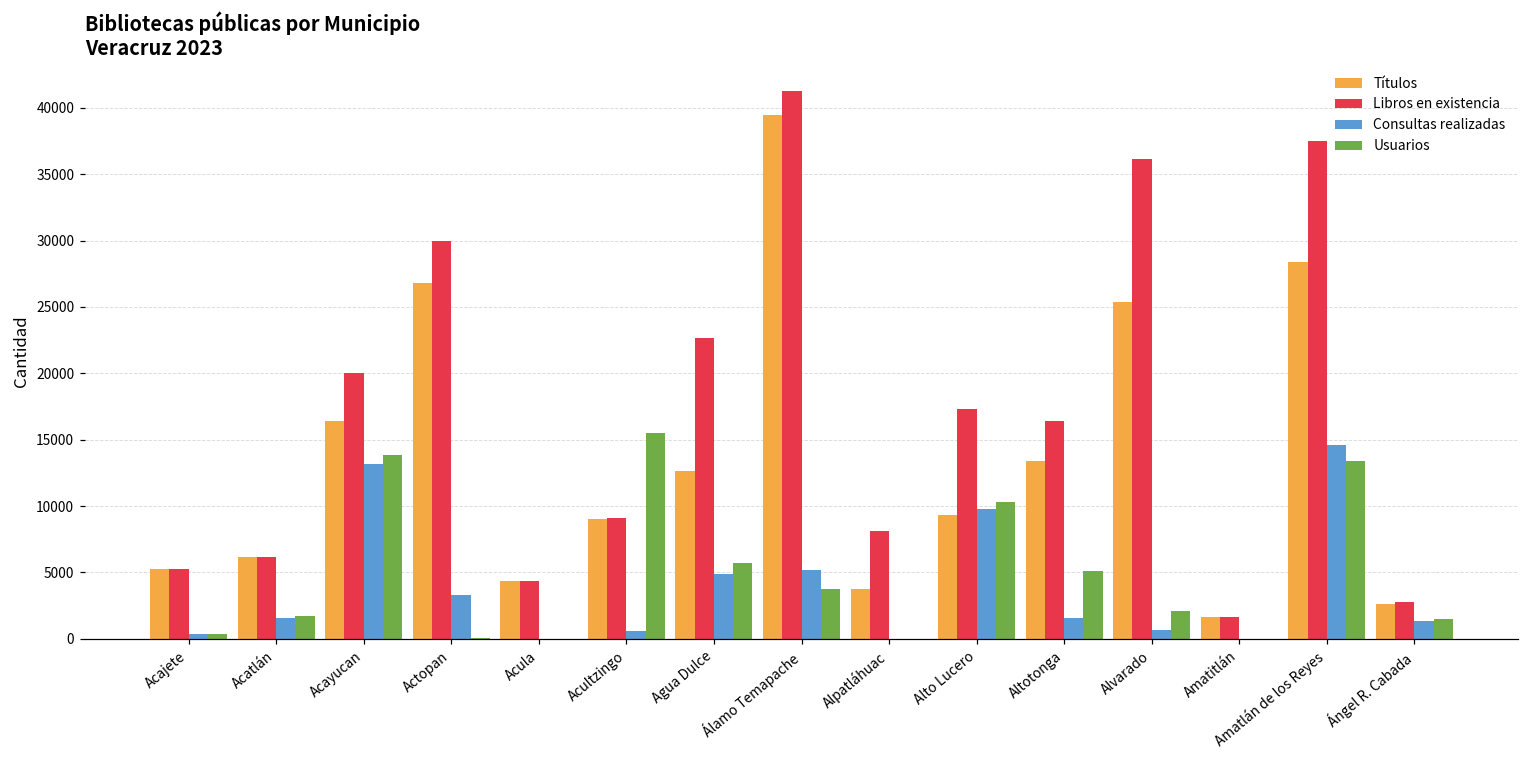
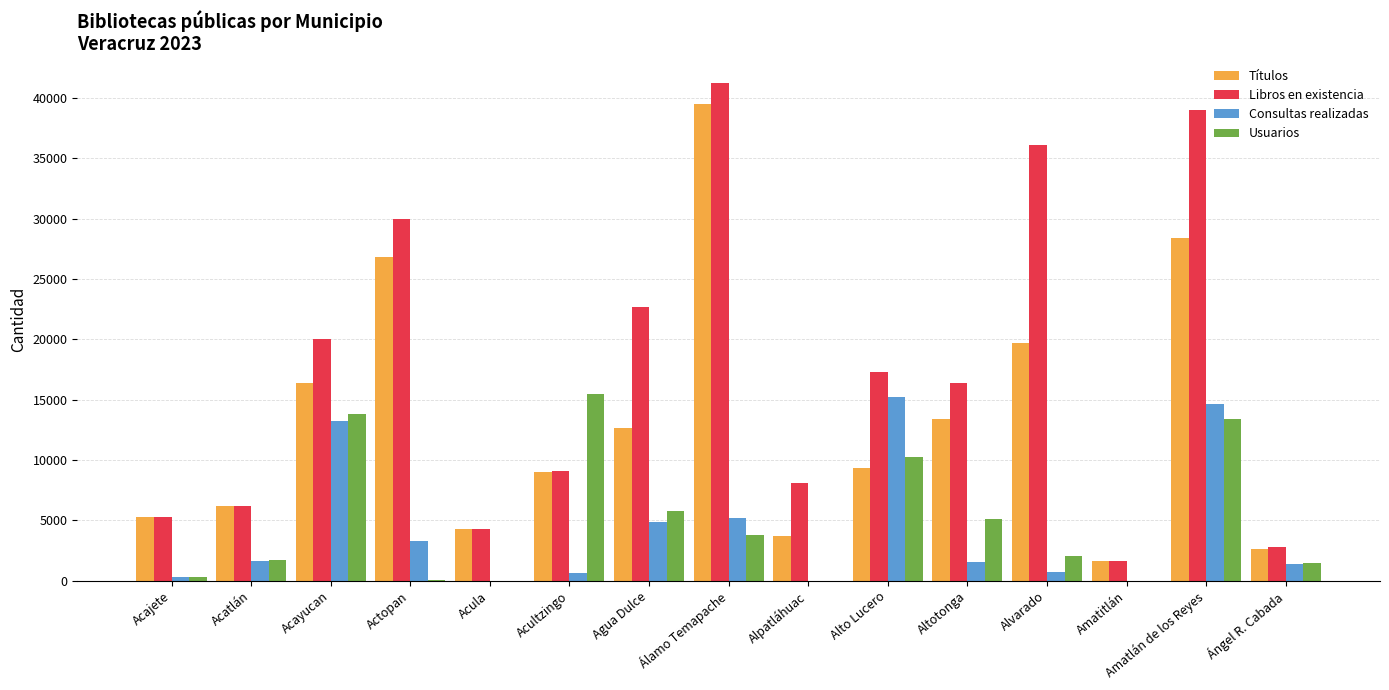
Consultas realizadas, Alto Lucero: 9800 -> 15200
Títulos, Alvarado: 25400 -> 19700
Libros en existencia, Amatlán de los Reyes: 37500 -> 39000
